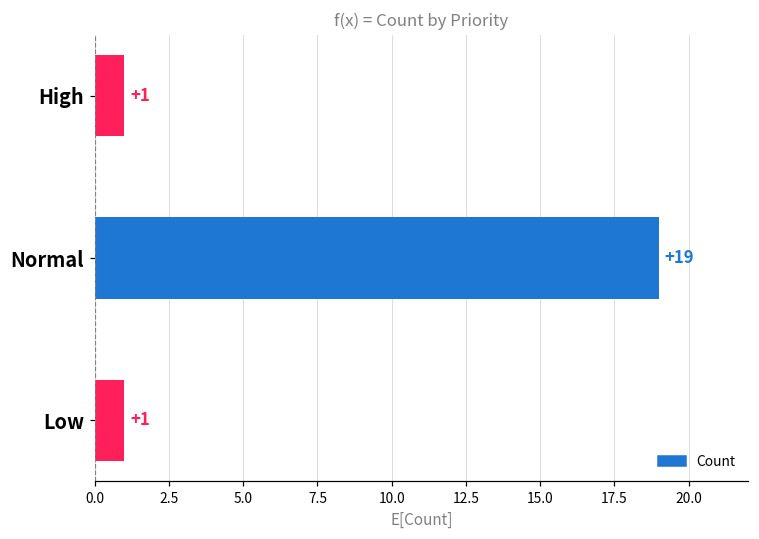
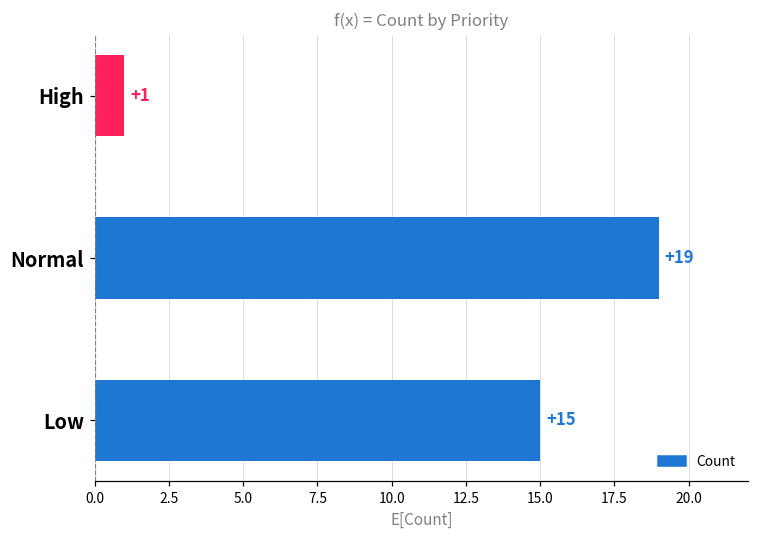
Low: +1 -> +15
